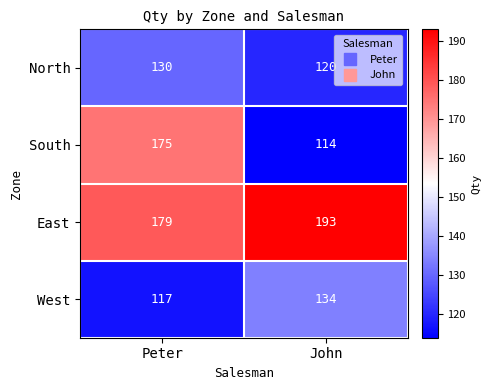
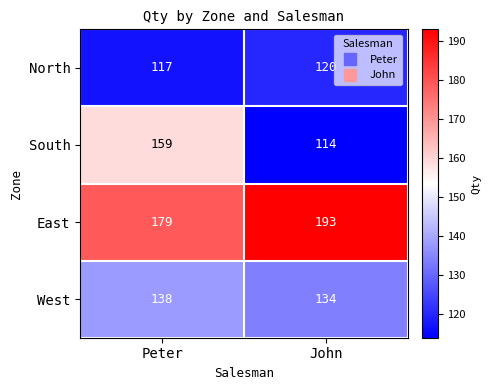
North, Peter: 130 -> 117
South, Peter: 175 -> 159
West, Peter: 117 -> 138
